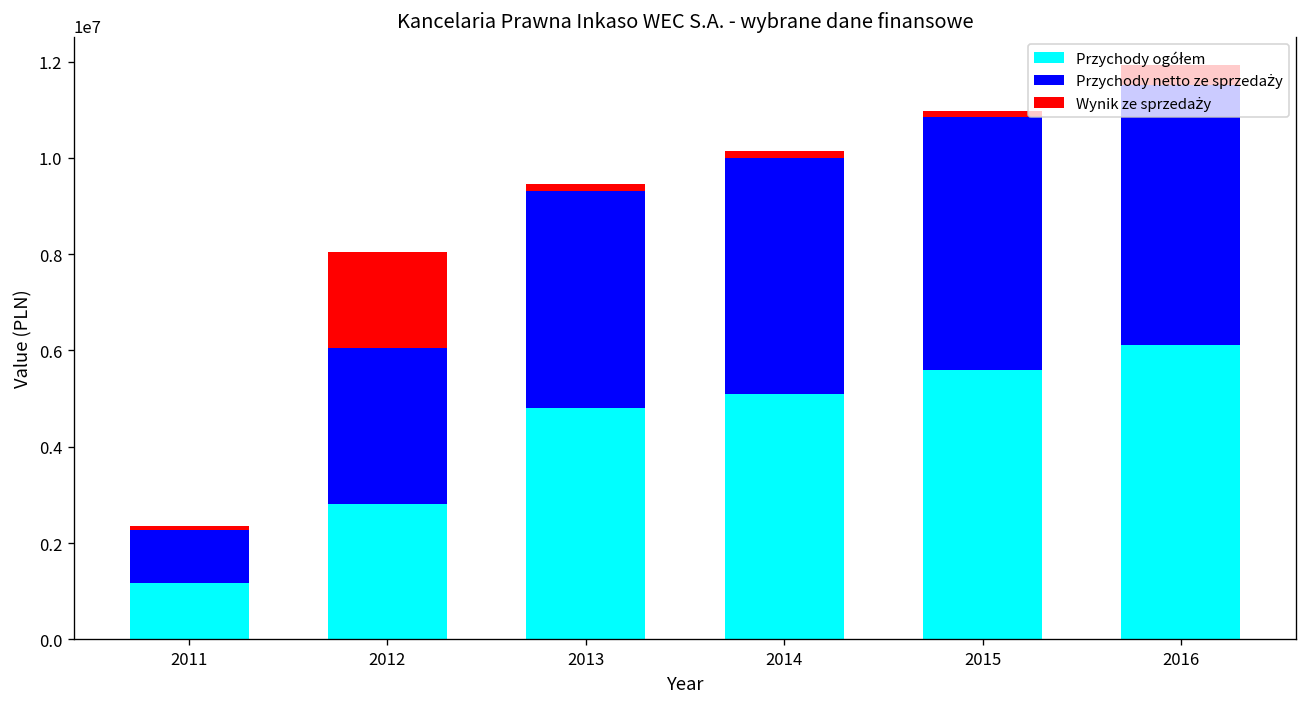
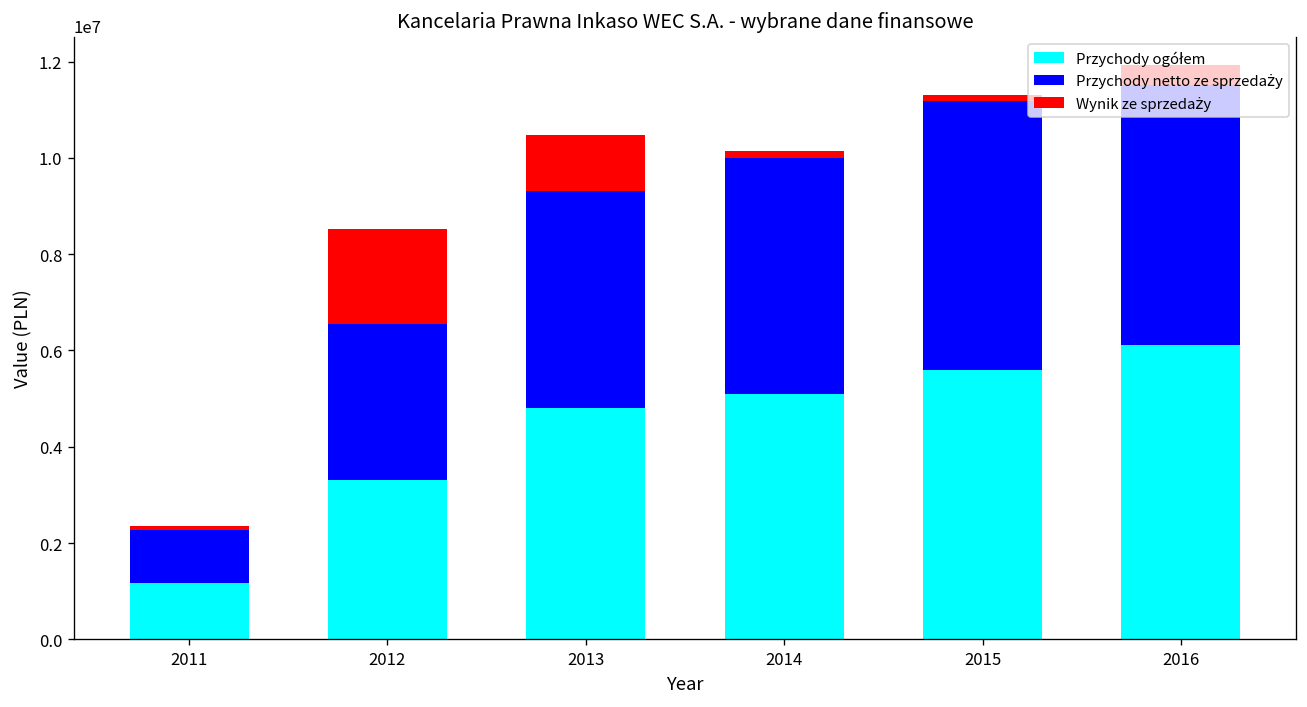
Przychody ogółem, 2012: 2800000 -> 3300000
Wynik ze sprzedaży, 2013: 100000 -> 1200000
Przychody netto ze sprzedaży, 2015: 5200000 -> 5600000
